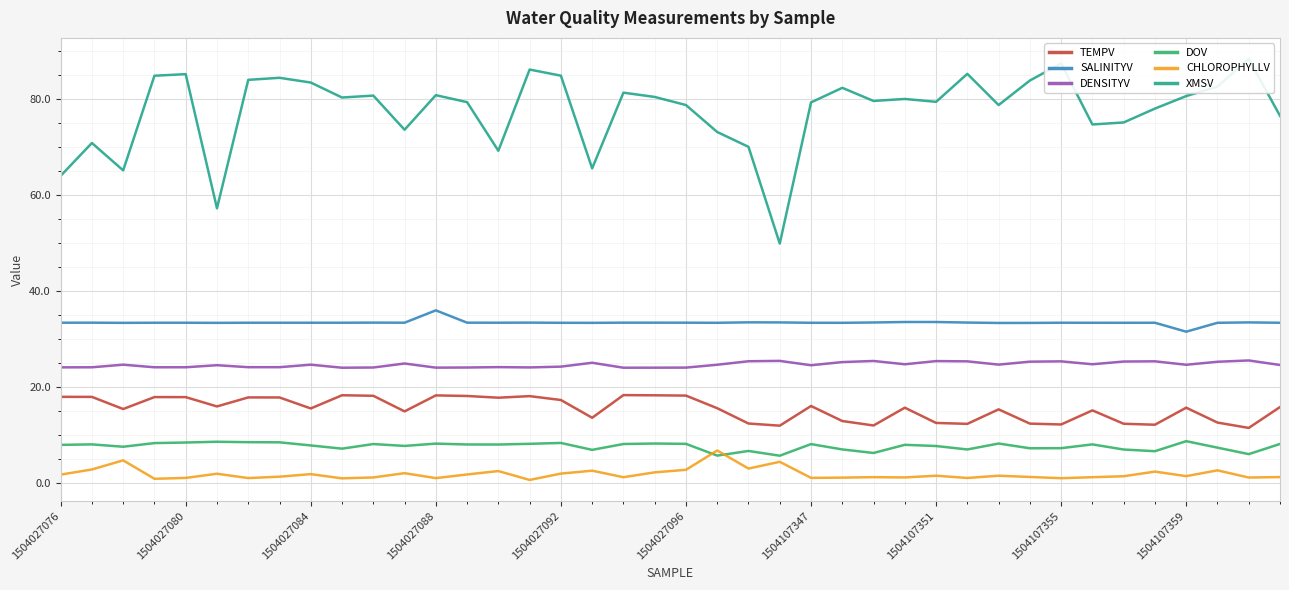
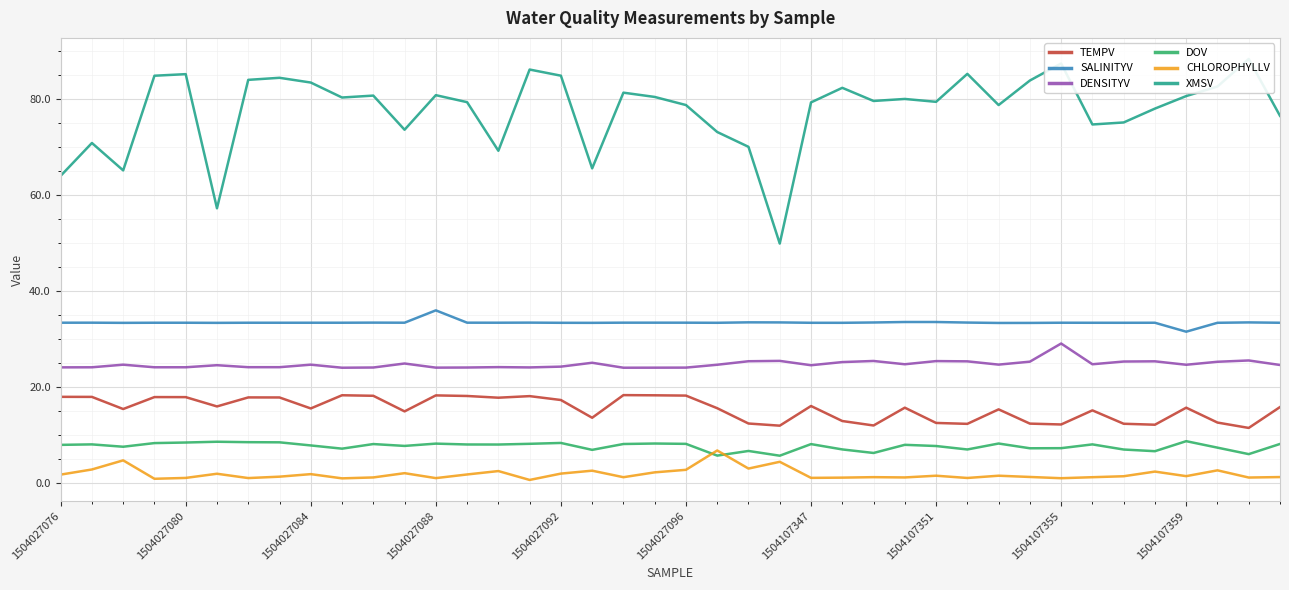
DENSITYV, 1504107355: 25 -> 29
